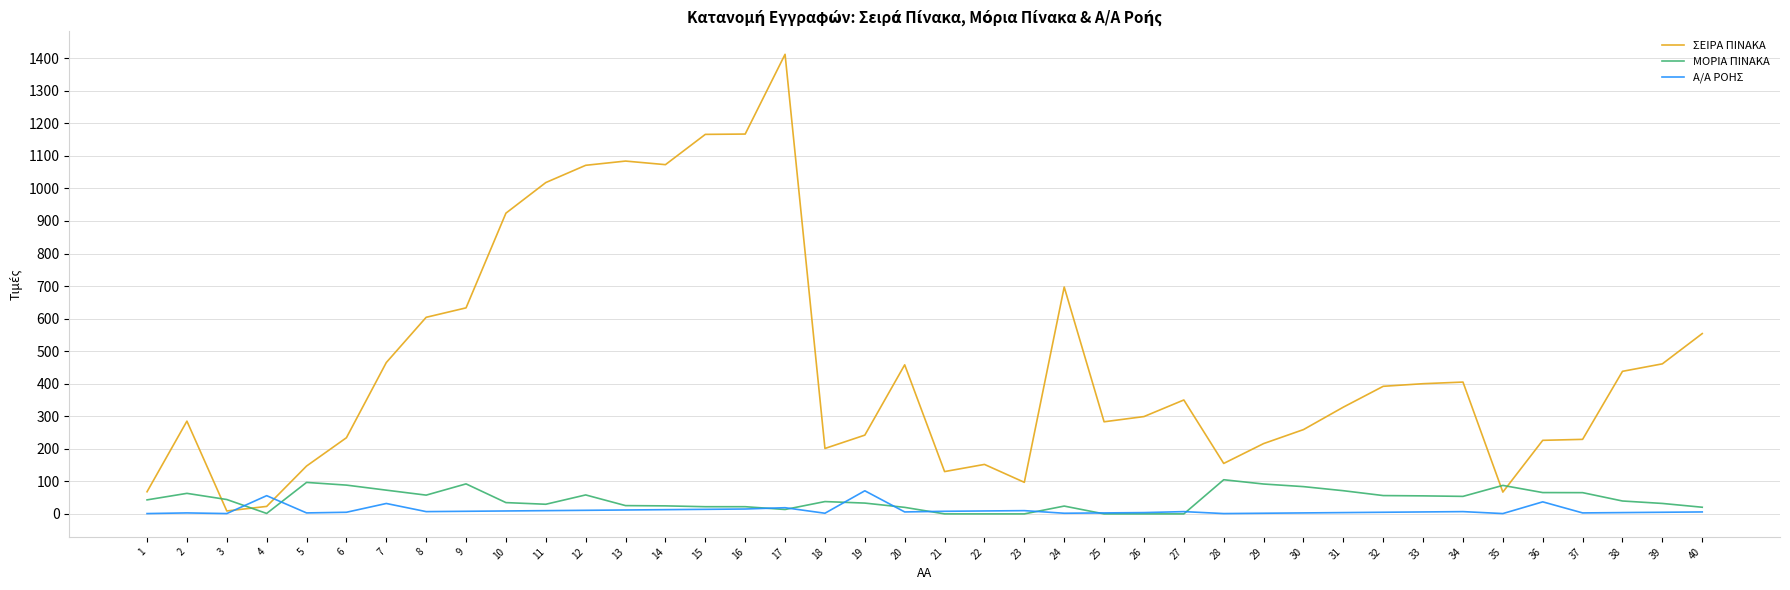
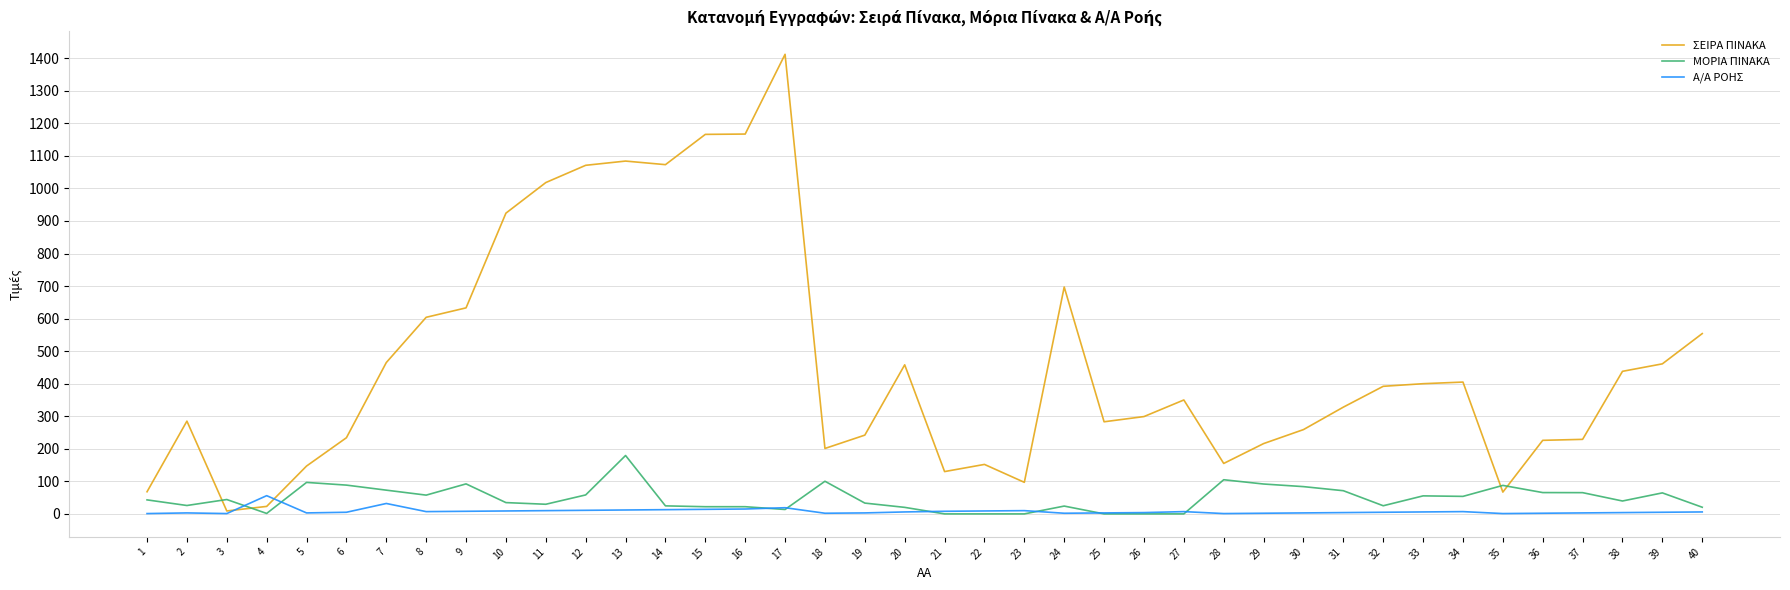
ΜΟΡΙΑ ΠΙΝΑΚΑ, 2: 60 -> 30
ΜΟΡΙΑ ΠΙΝΑΚΑ, 13: 30 -> 180
ΜΟΡΙΑ ΠΙΝΑΚΑ, 18: 40 -> 100
Α/Α ΡΟΗΣ, 19: 70 -> 0
ΜΟΡΙΑ ΠΙΝΑΚΑ, 32: 60 -> 30
Α/Α ΡΟΗΣ, 36: 40 -> 0
ΜΟΡΙΑ ΠΙΝΑΚΑ, 39: 30 -> 60
